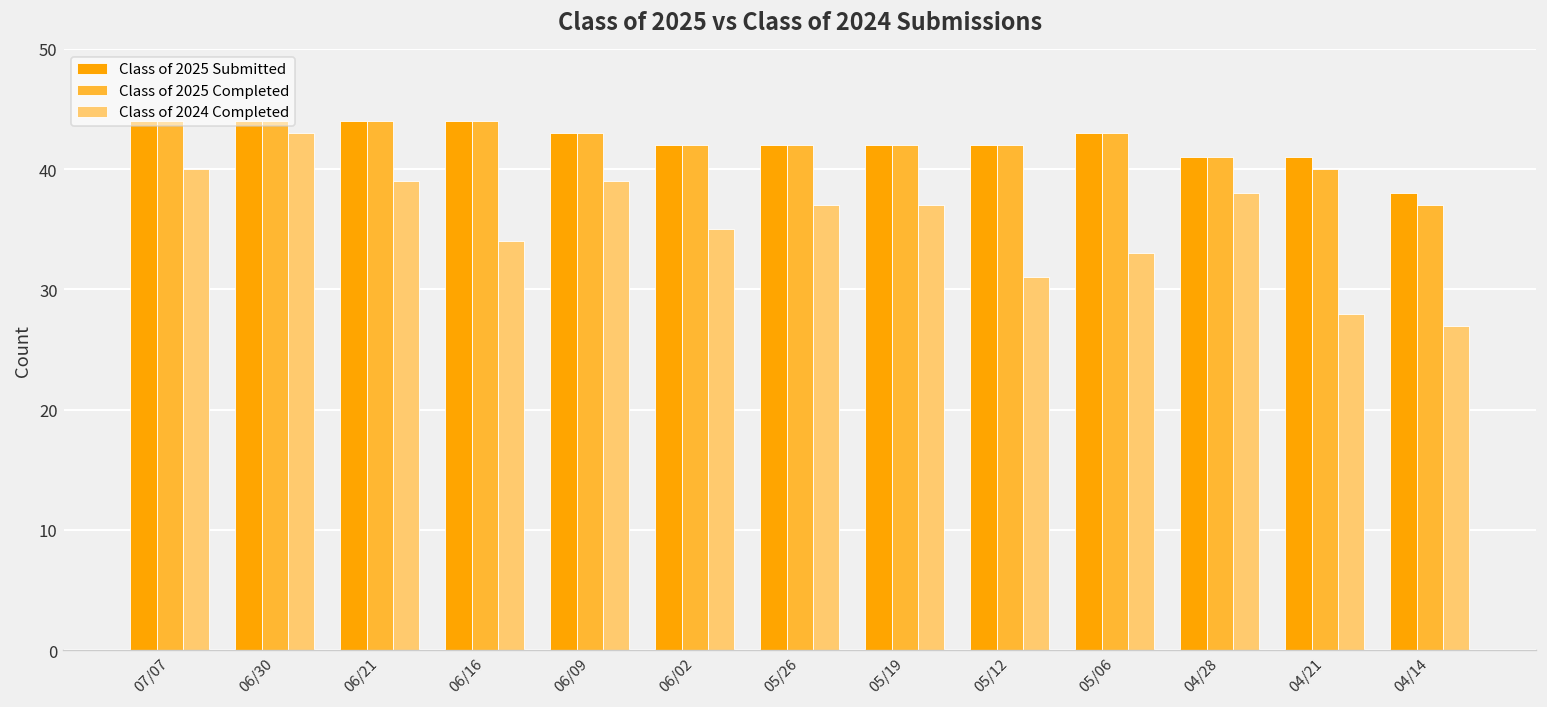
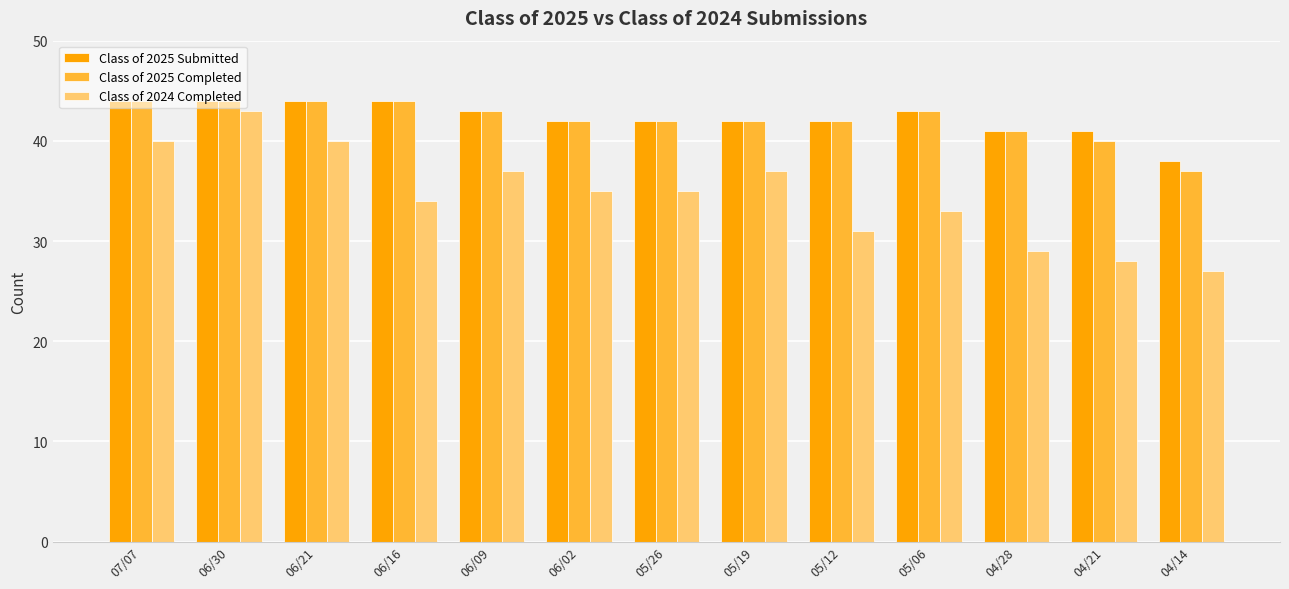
Class of 2024 Completed, 06/21: 39 -> 40
Class of 2024 Completed, 06/09: 39 -> 37
Class of 2024 Completed, 05/26: 37 -> 35
Class of 2024 Completed, 04/28: 38 -> 29
